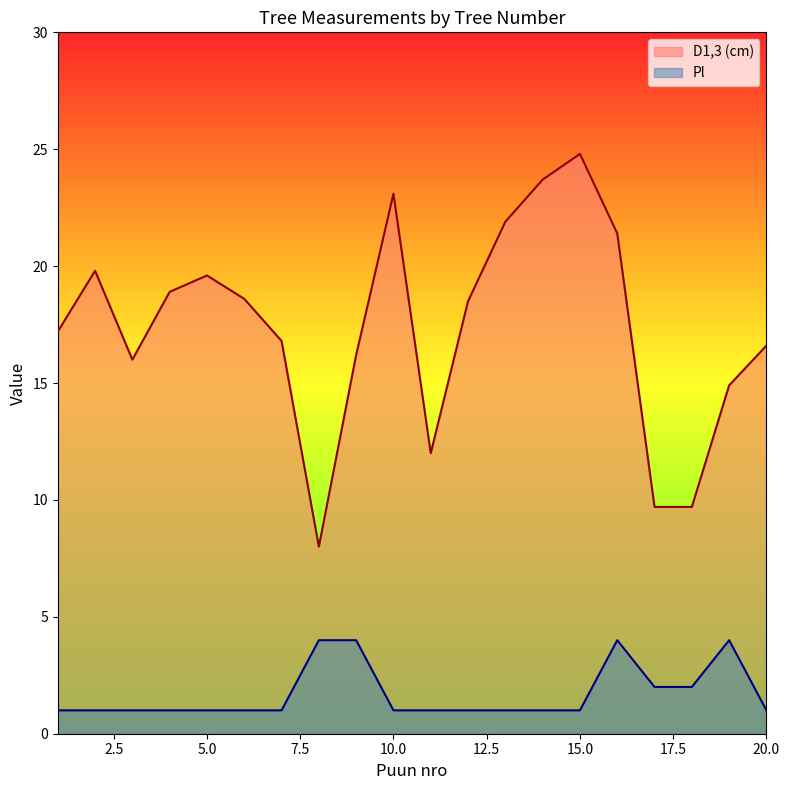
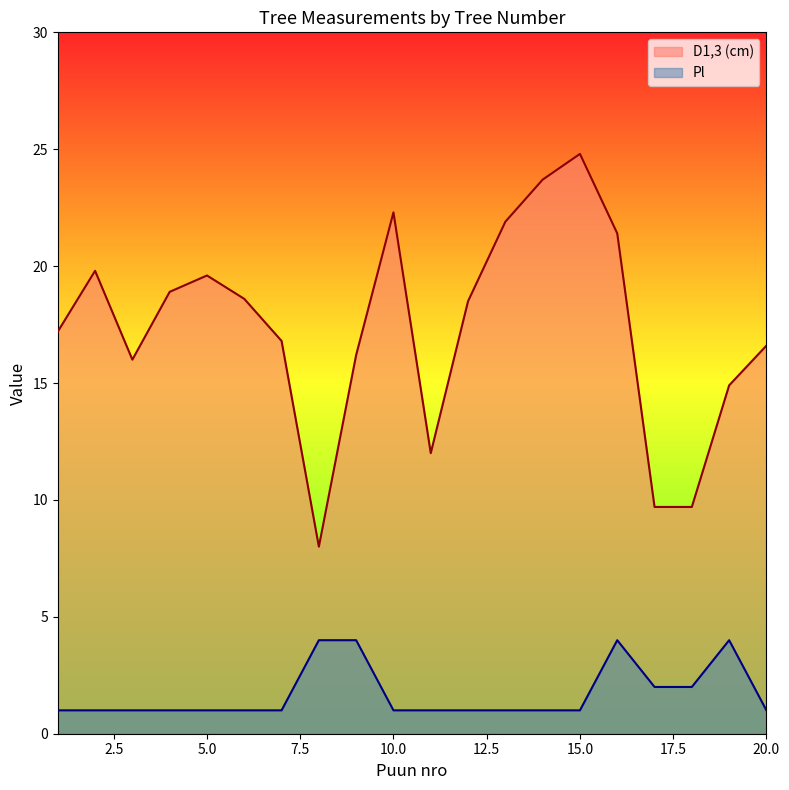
D1,3 (cm), 10.0: 23.1 -> 22.3
